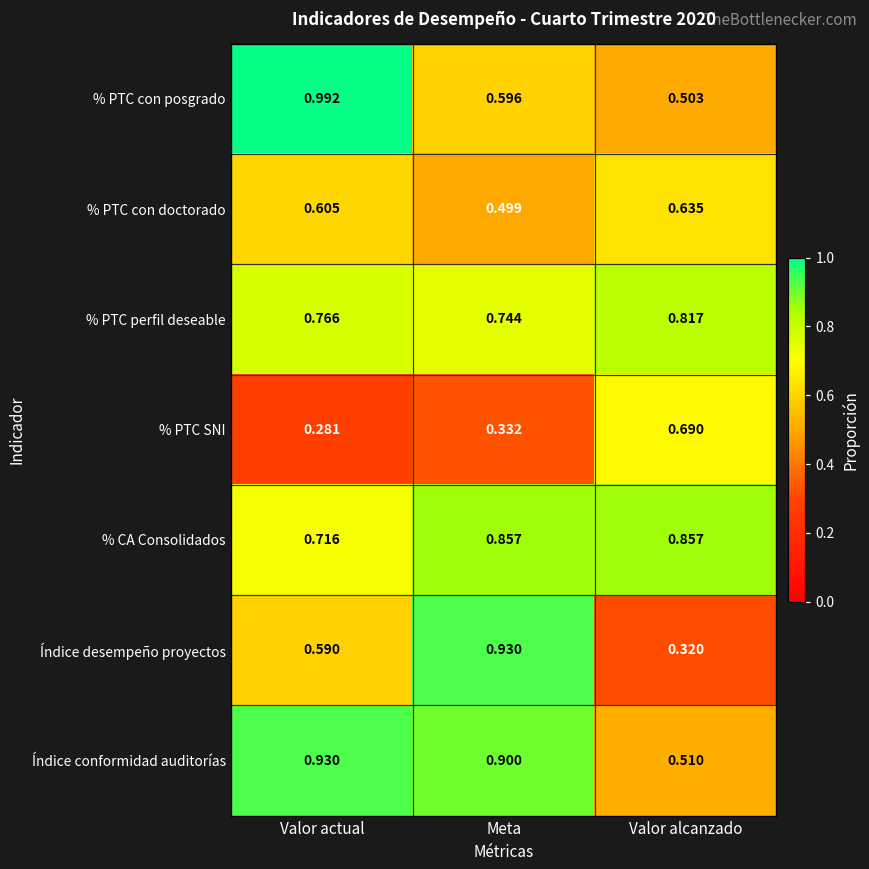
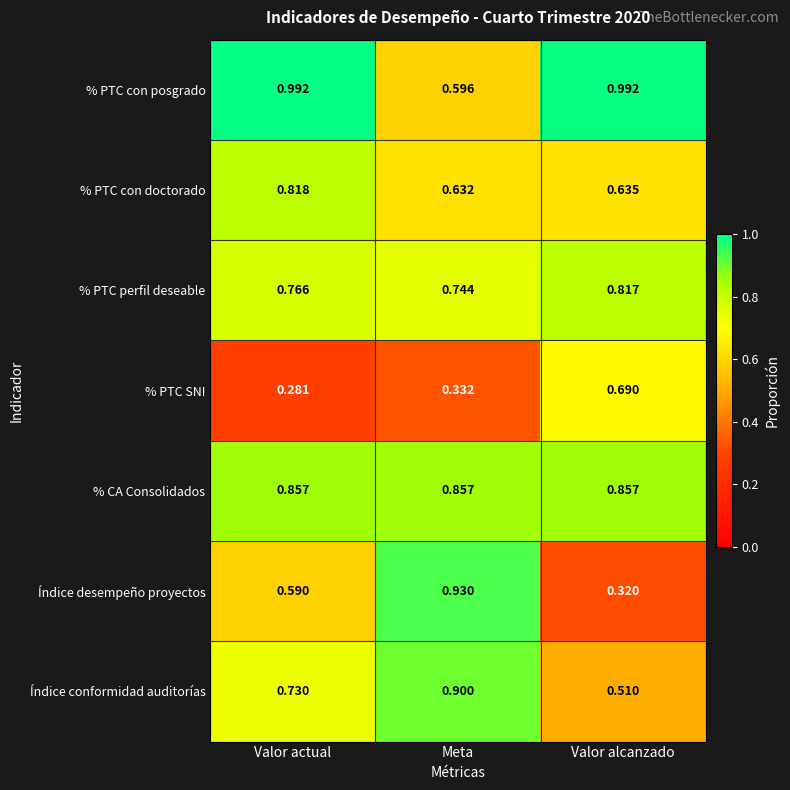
% PTC con posgrado, Valor alcanzado: 0.503 -> 0.992
% PTC con doctorado, Valor actual: 0.605 -> 0.818
% PTC con doctorado, Meta: 0.499 -> 0.632
% CA Consolidados, Valor actual: 0.716 -> 0.857
Índice conformidad auditorías, Valor actual: 0.930 -> 0.730
